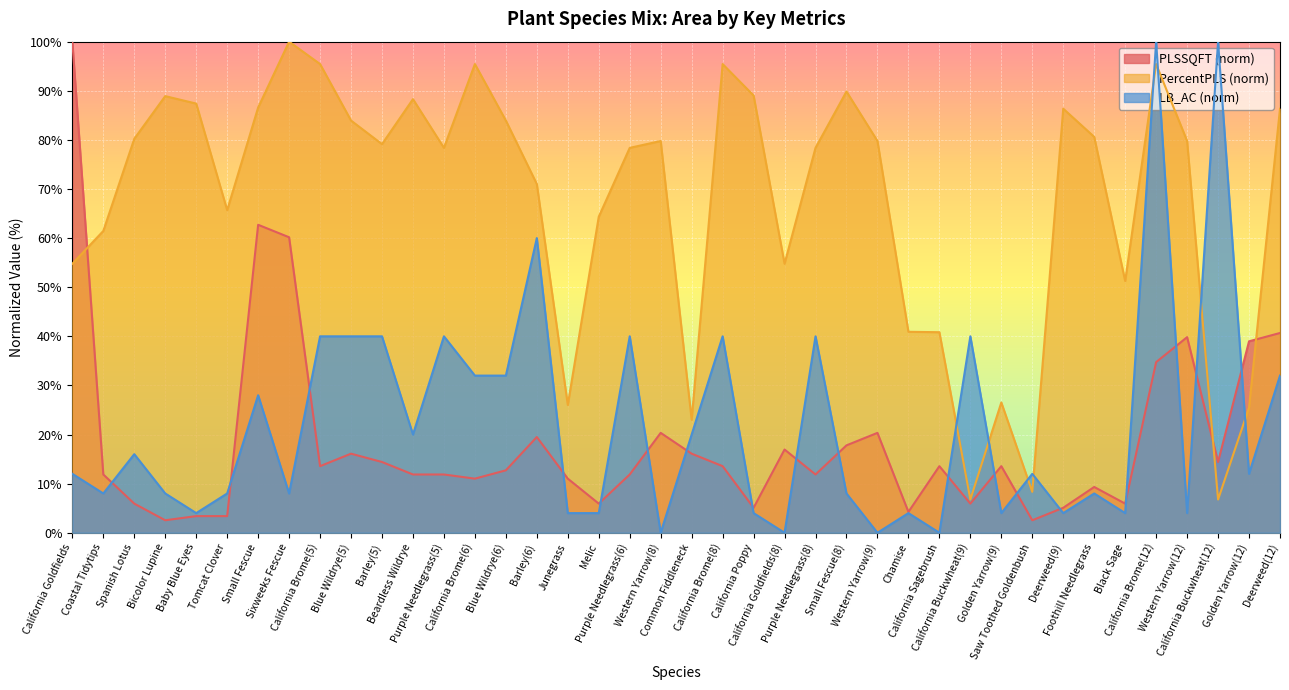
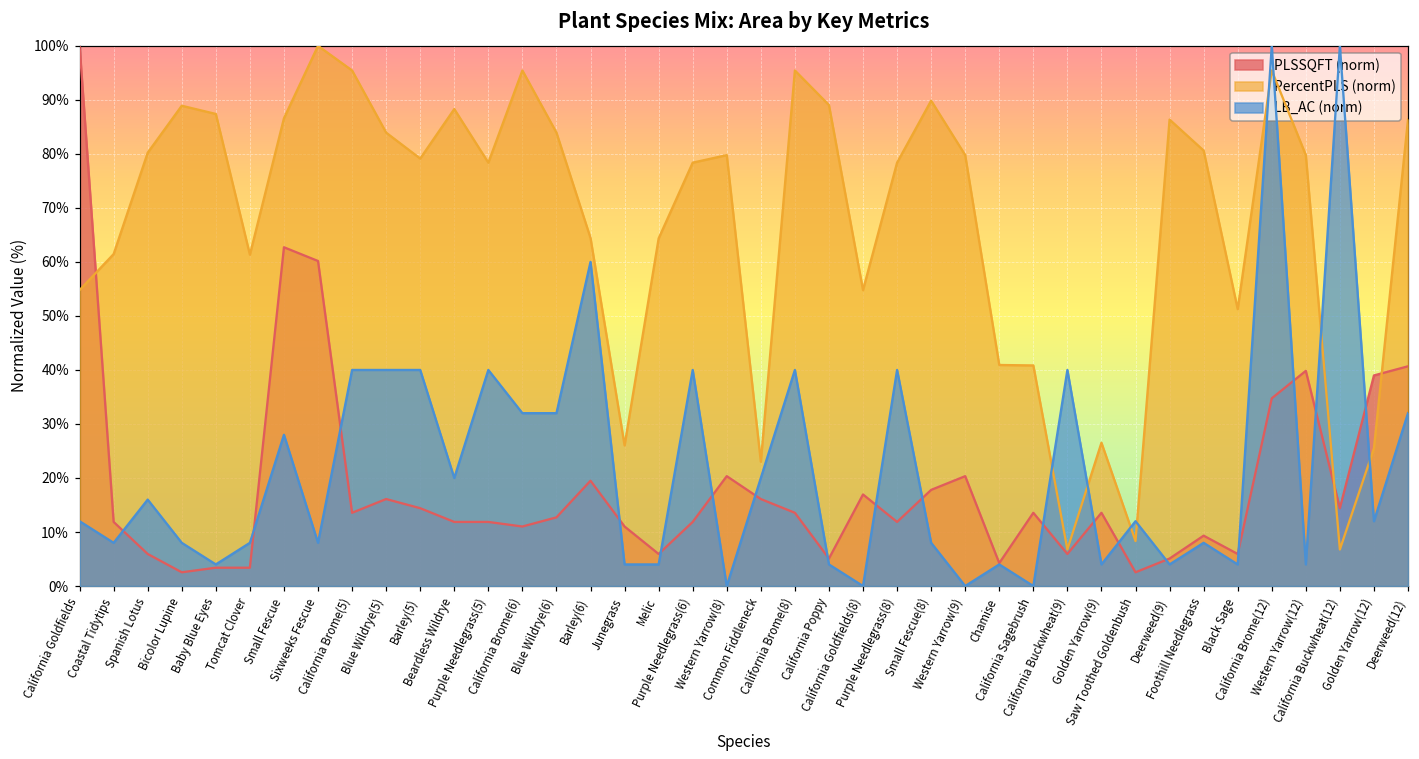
PercentPLS (norm), Tomcat Clover: 66% -> 61%
PercentPLS (norm), Barley(6): 71% -> 64%
